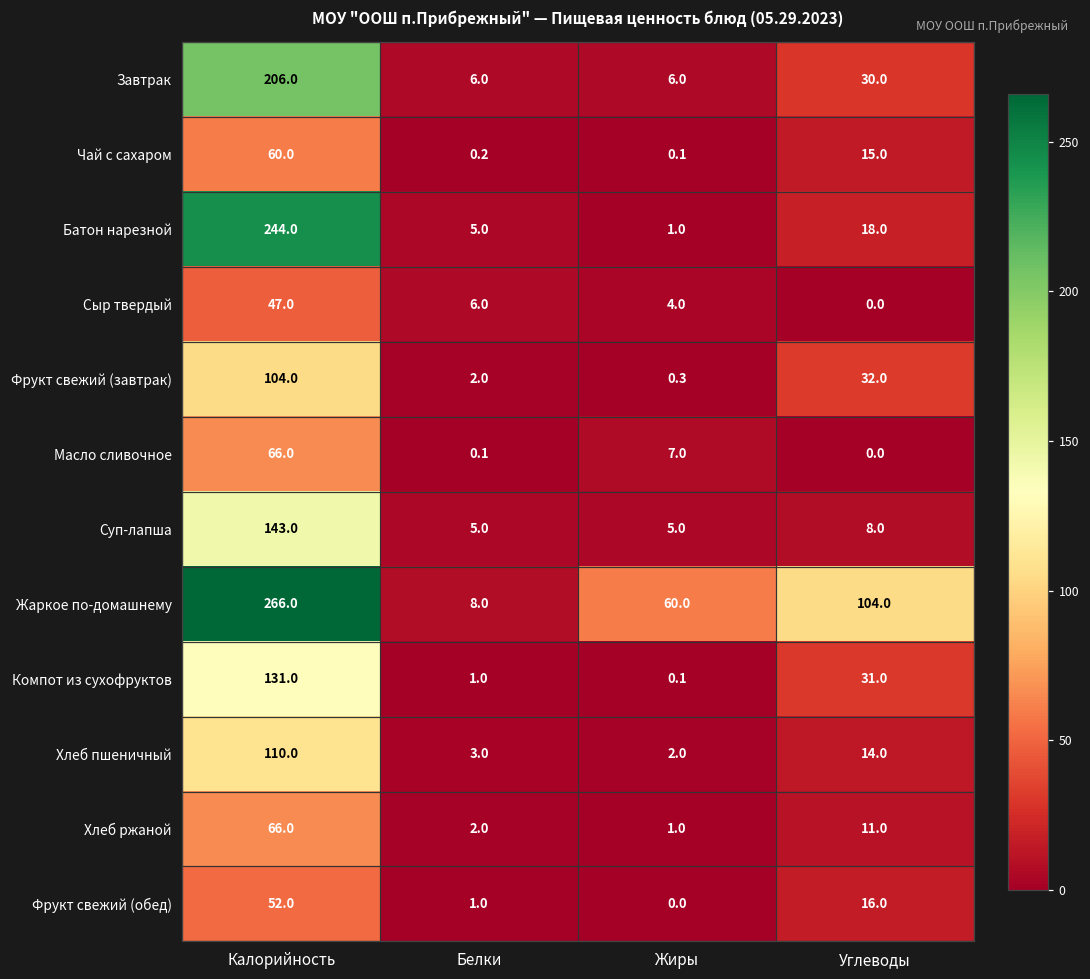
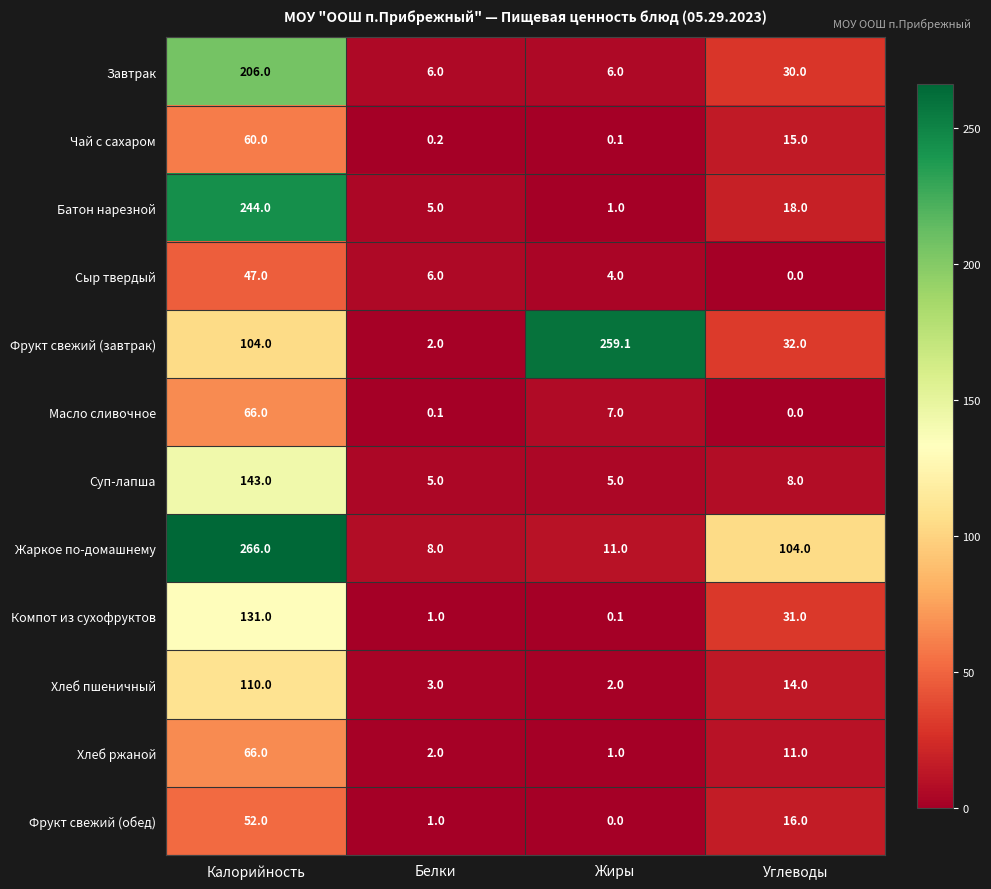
Фрукт свежий (завтрак), Жиры: 0.3 -> 259.1
Жаркое по-домашнему, Жиры: 60.0 -> 11.0
